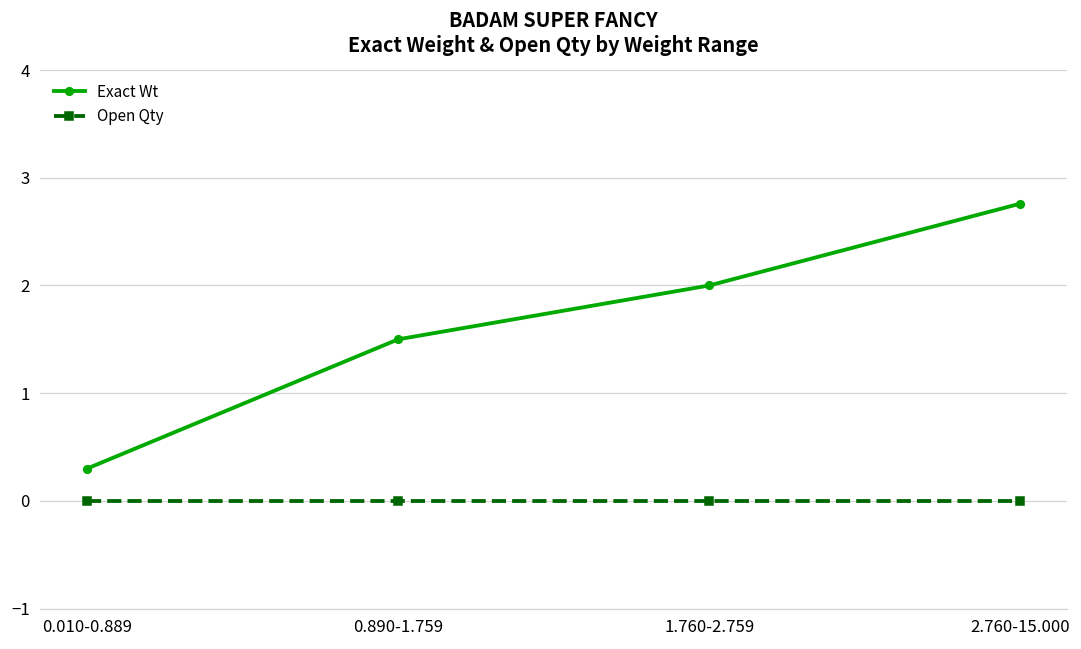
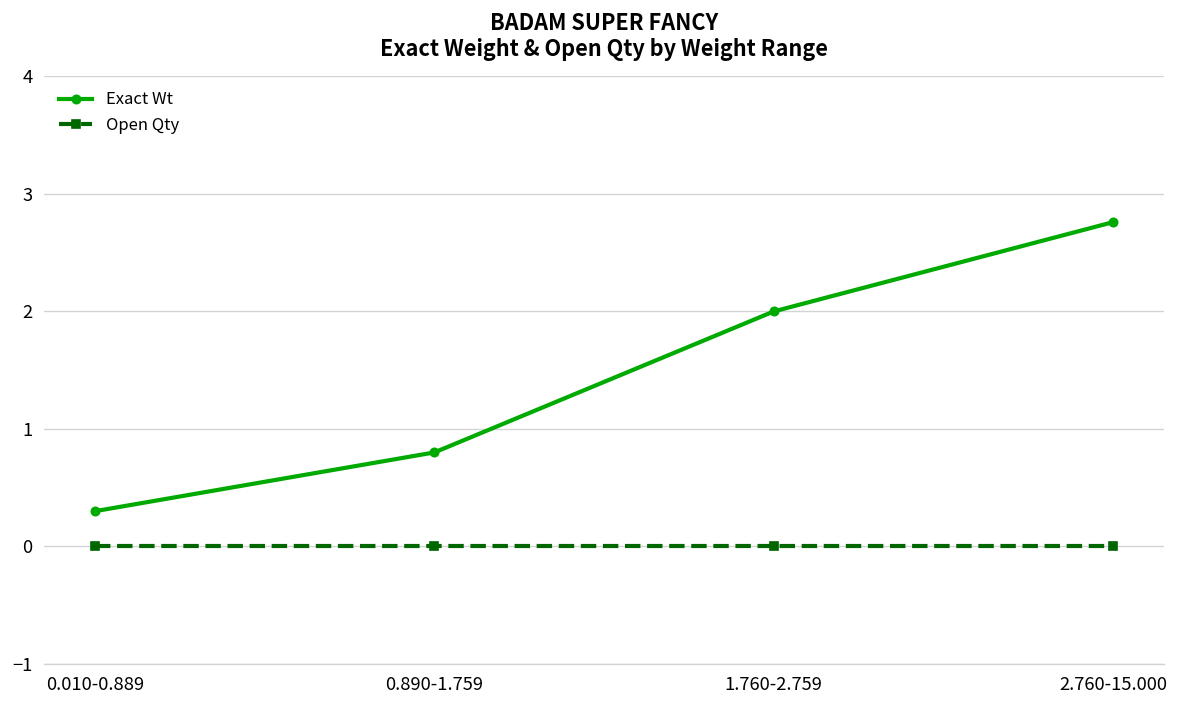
Exact Wt, 0.890-1.759: 1.5 -> 0.8
